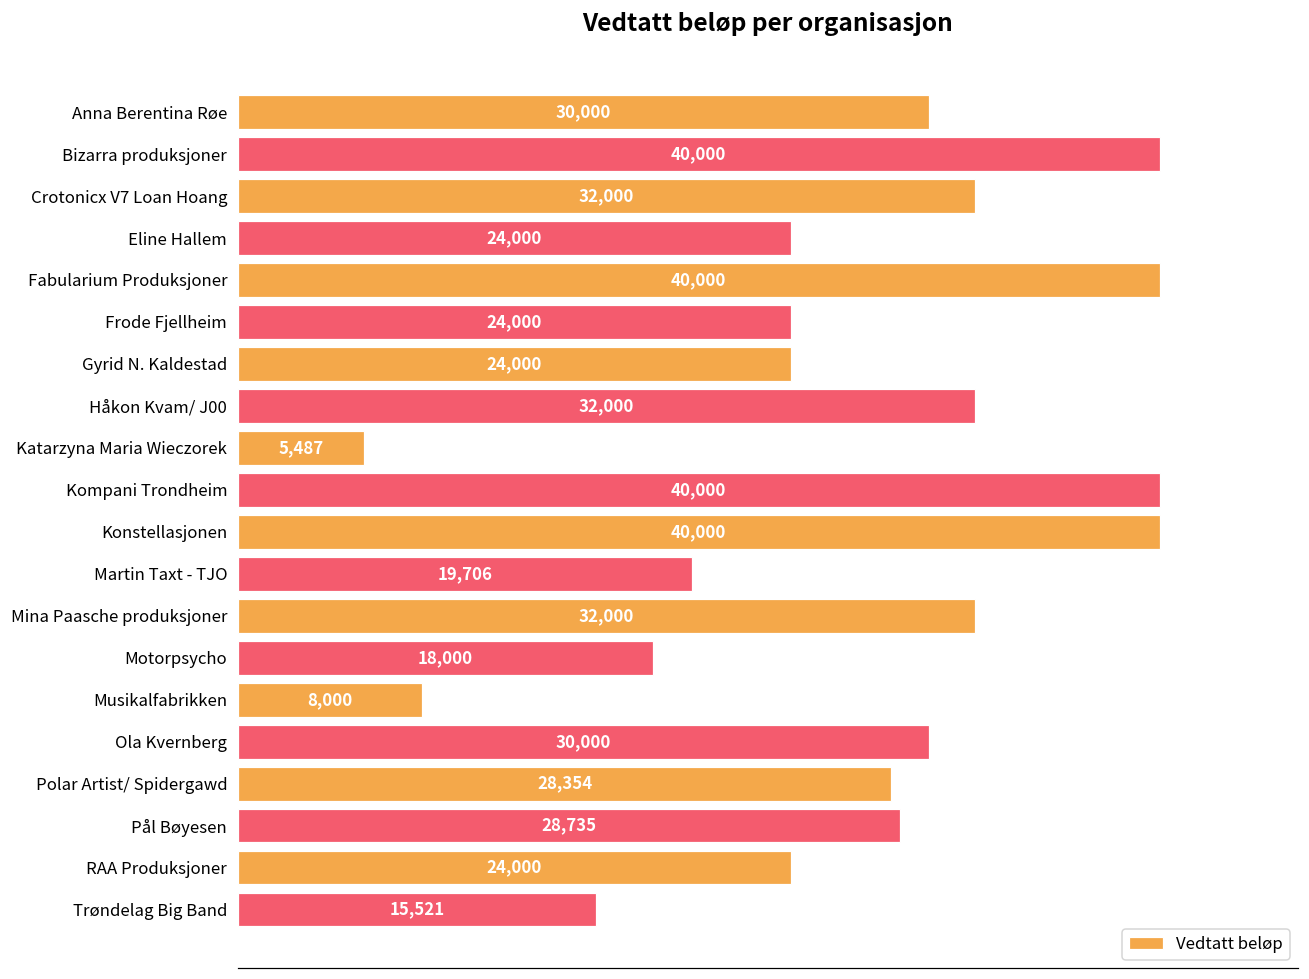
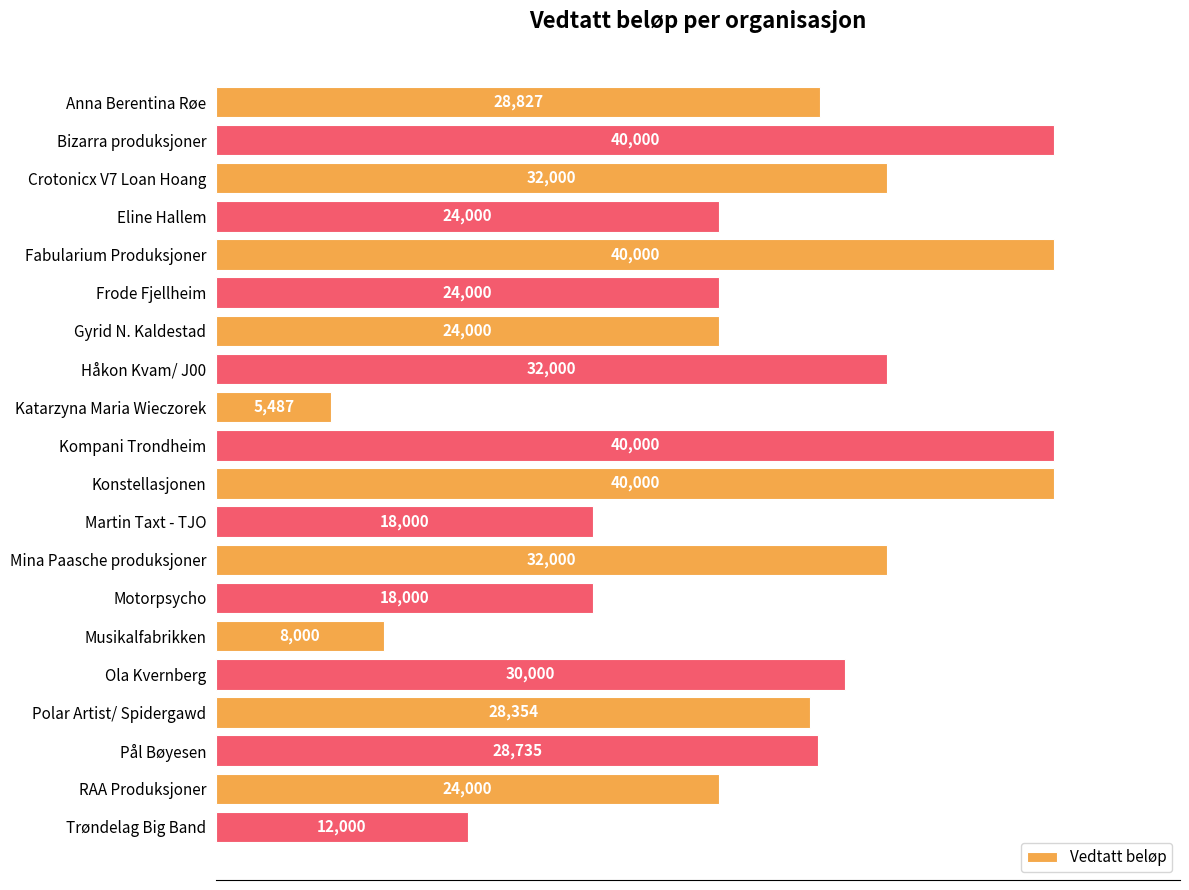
Anna Berentina Røe: 30,000 -> 28,827
Martin Taxt - TJO: 19,706 -> 18,000
Trøndelag Big Band: 15,521 -> 12,000
